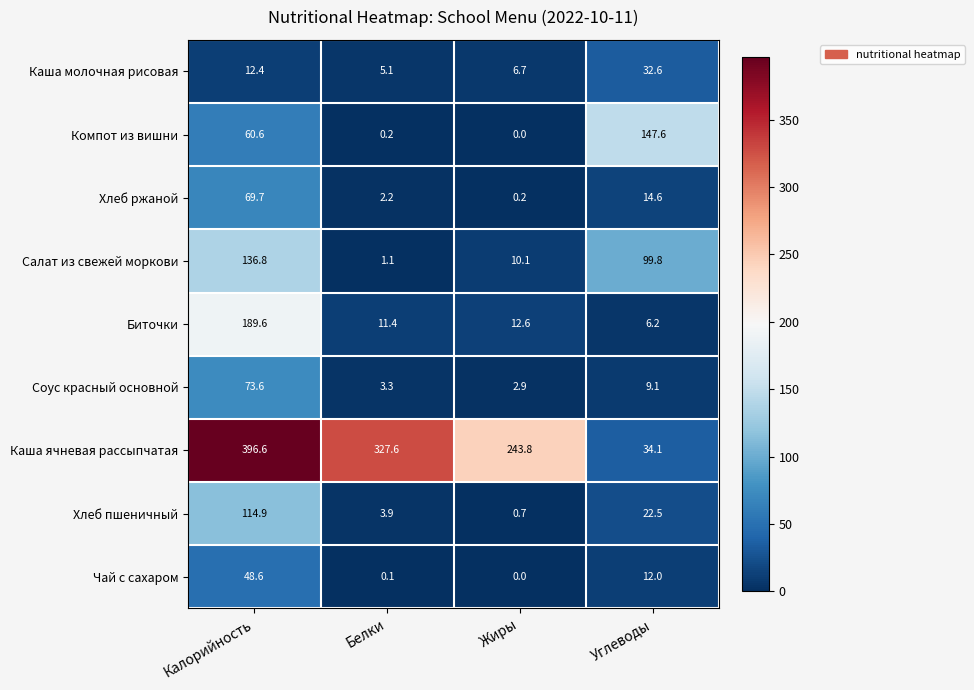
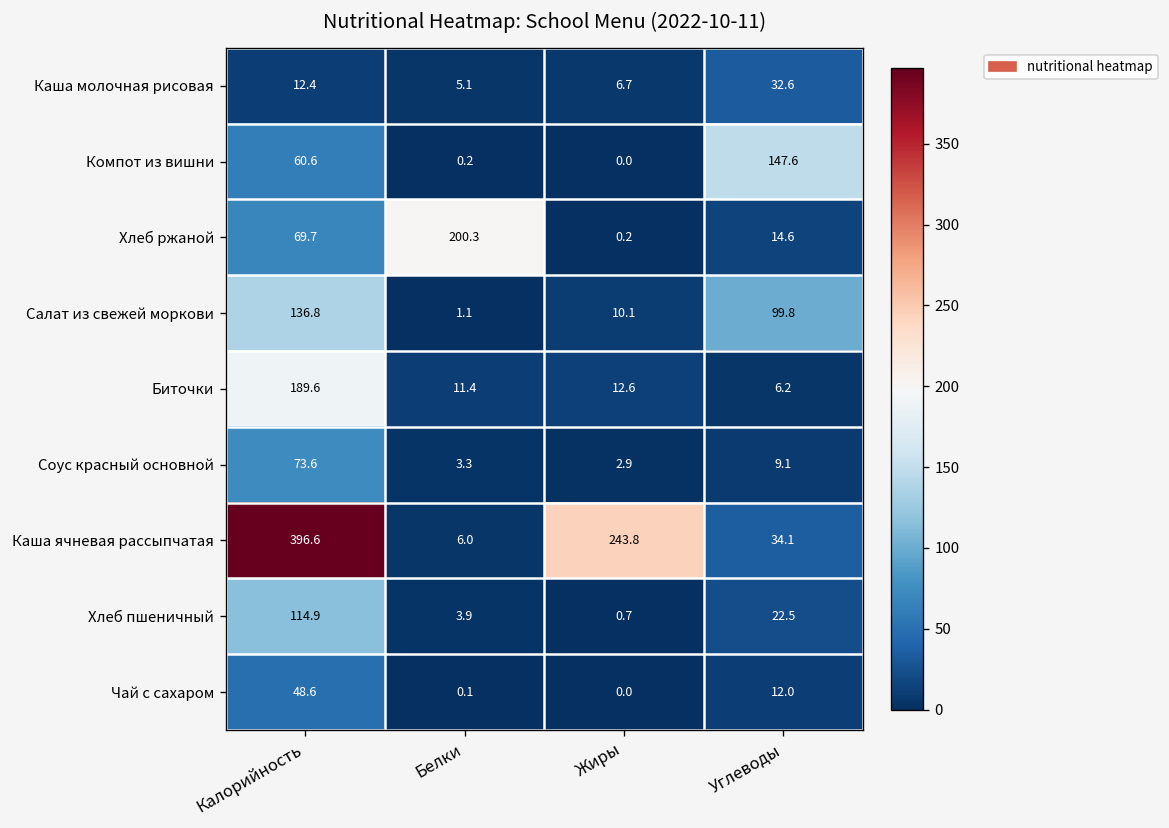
Хлеб ржаной, Белки: 2.2 -> 200.3
Каша ячневая рассыпчатая, Белки: 327.6 -> 6.0
